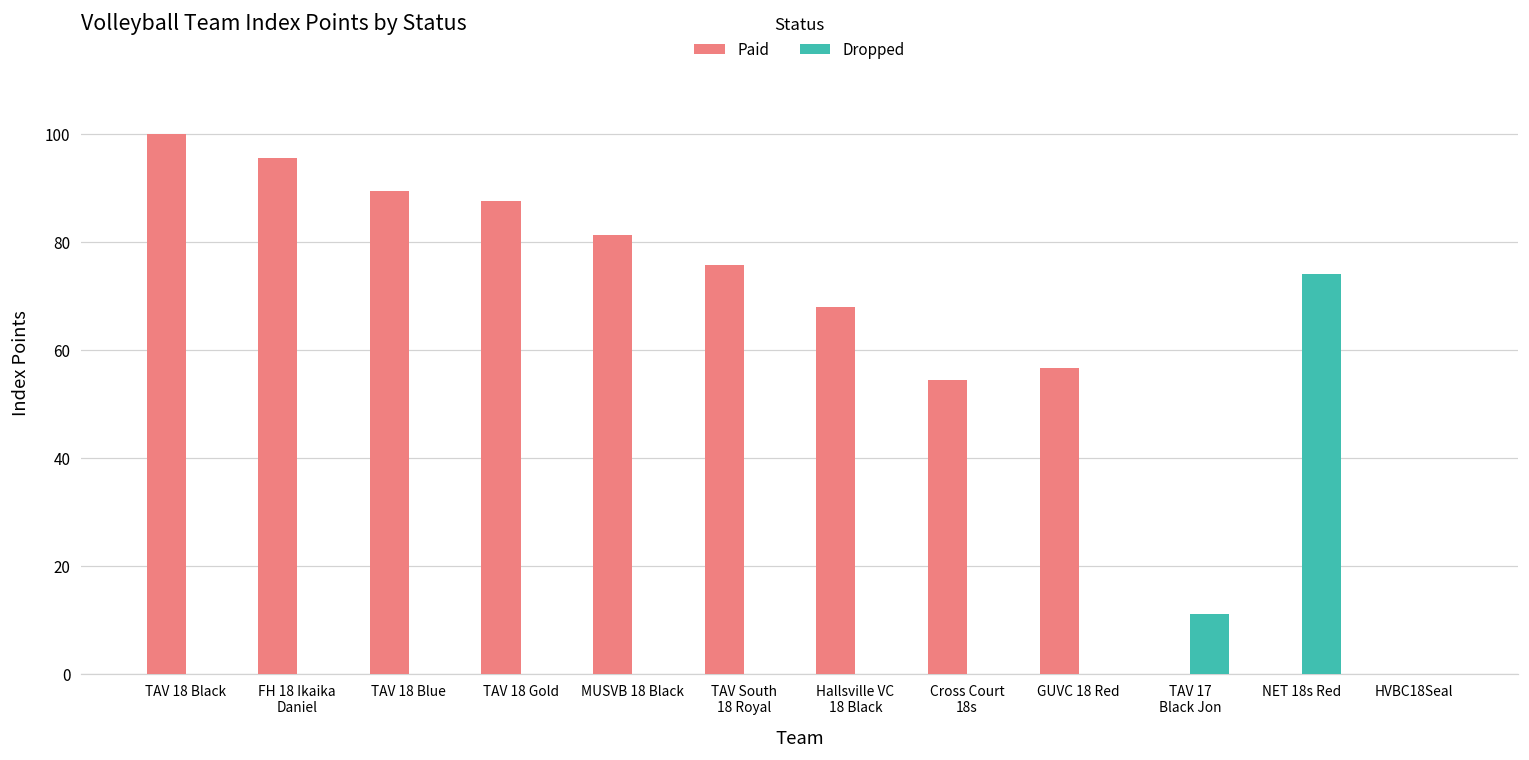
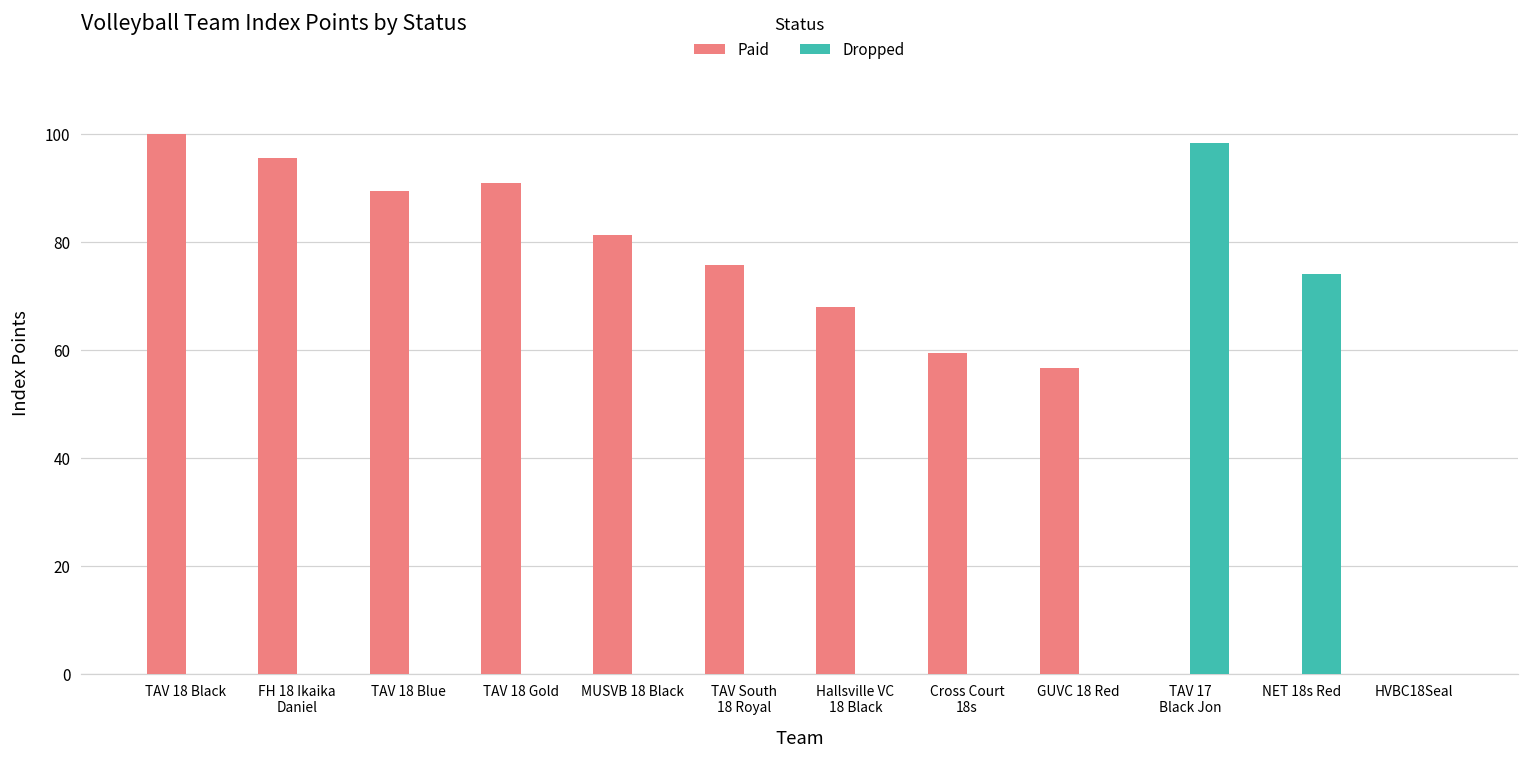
Paid, TAV 18 Gold: 88 -> 91
Paid, Cross Court 18s: 54 -> 59
Dropped, TAV 17 Black Jon: 11 -> 98
